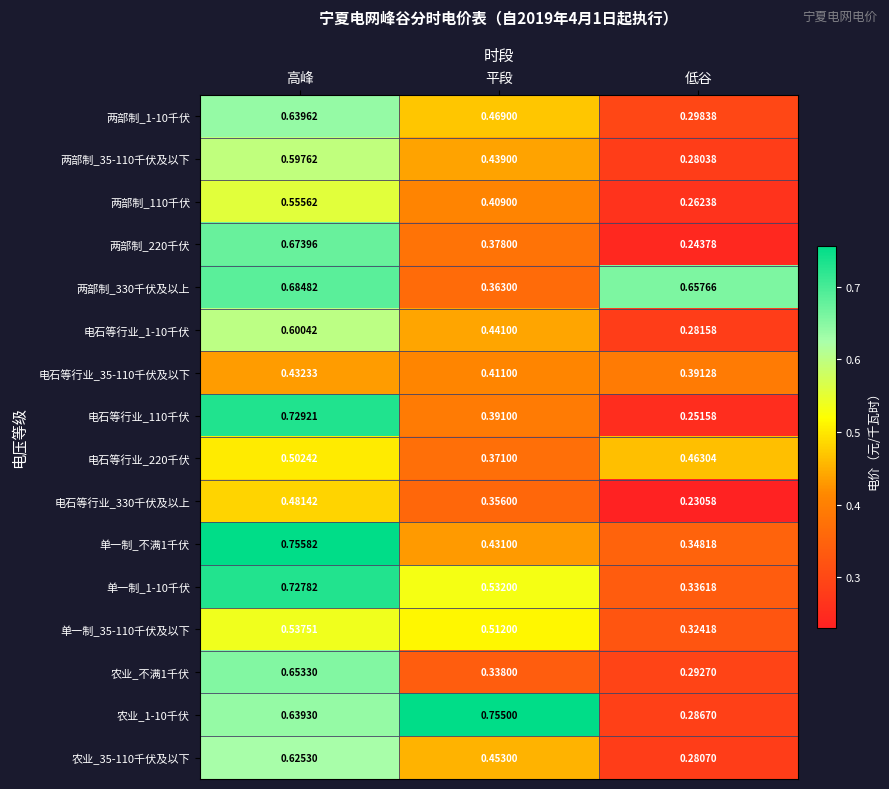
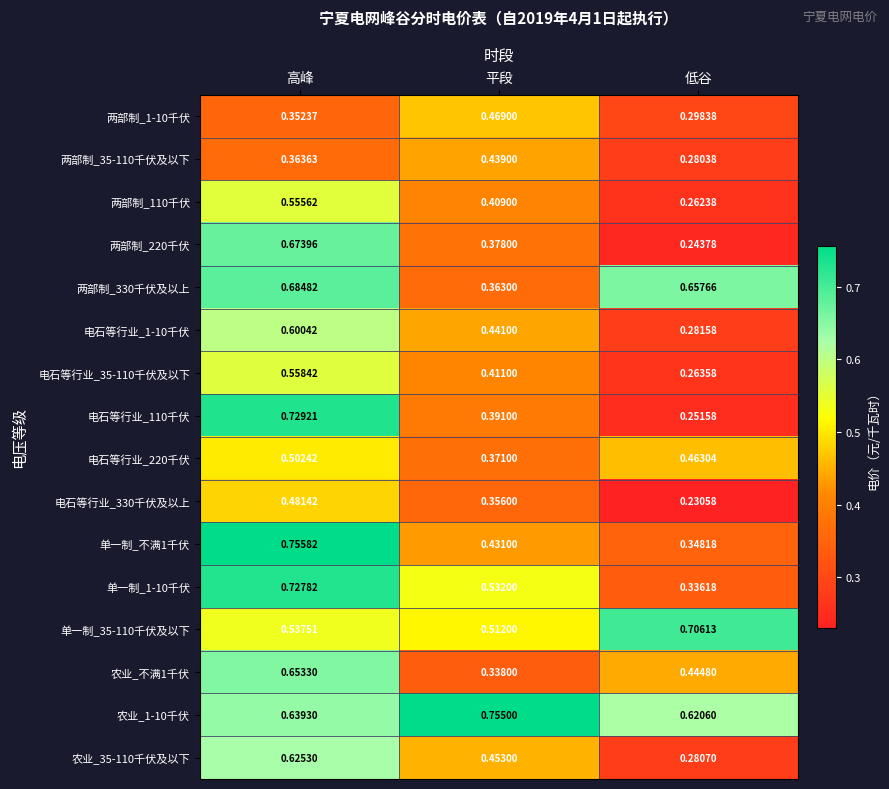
两部制_1-10千伏, 高峰: 0.63962 -> 0.35237
两部制_35-110千伏及以下, 高峰: 0.59762 -> 0.36363
电石等行业_35-110千伏及以下, 高峰: 0.43233 -> 0.55842
电石等行业_35-110千伏及以下, 低谷: 0.39128 -> 0.26358
单一制_35-110千伏及以下, 低谷: 0.32418 -> 0.70613
农业_不满1千伏, 低谷: 0.29270 -> 0.44480
农业_1-10千伏, 低谷: 0.28670 -> 0.62060
